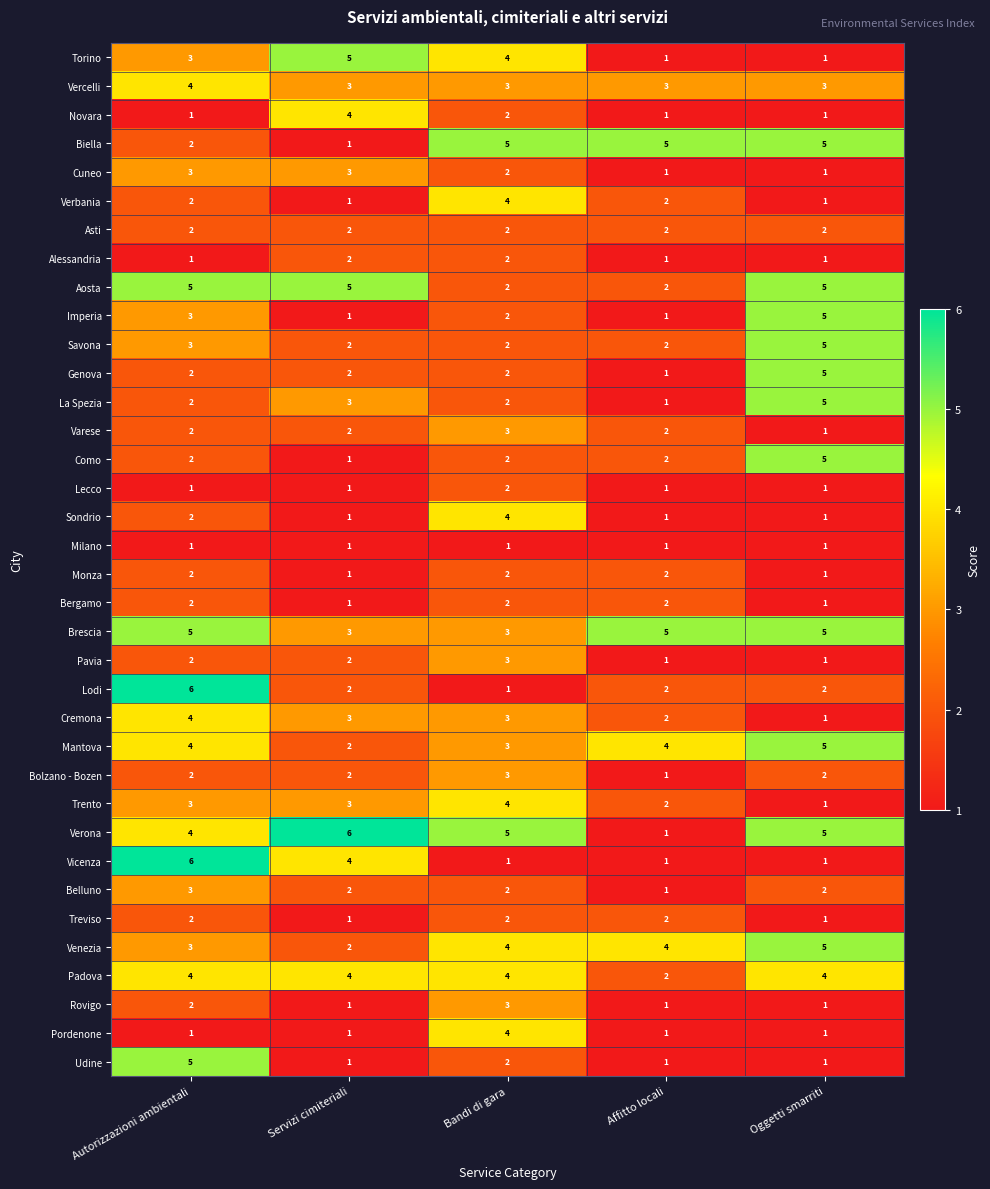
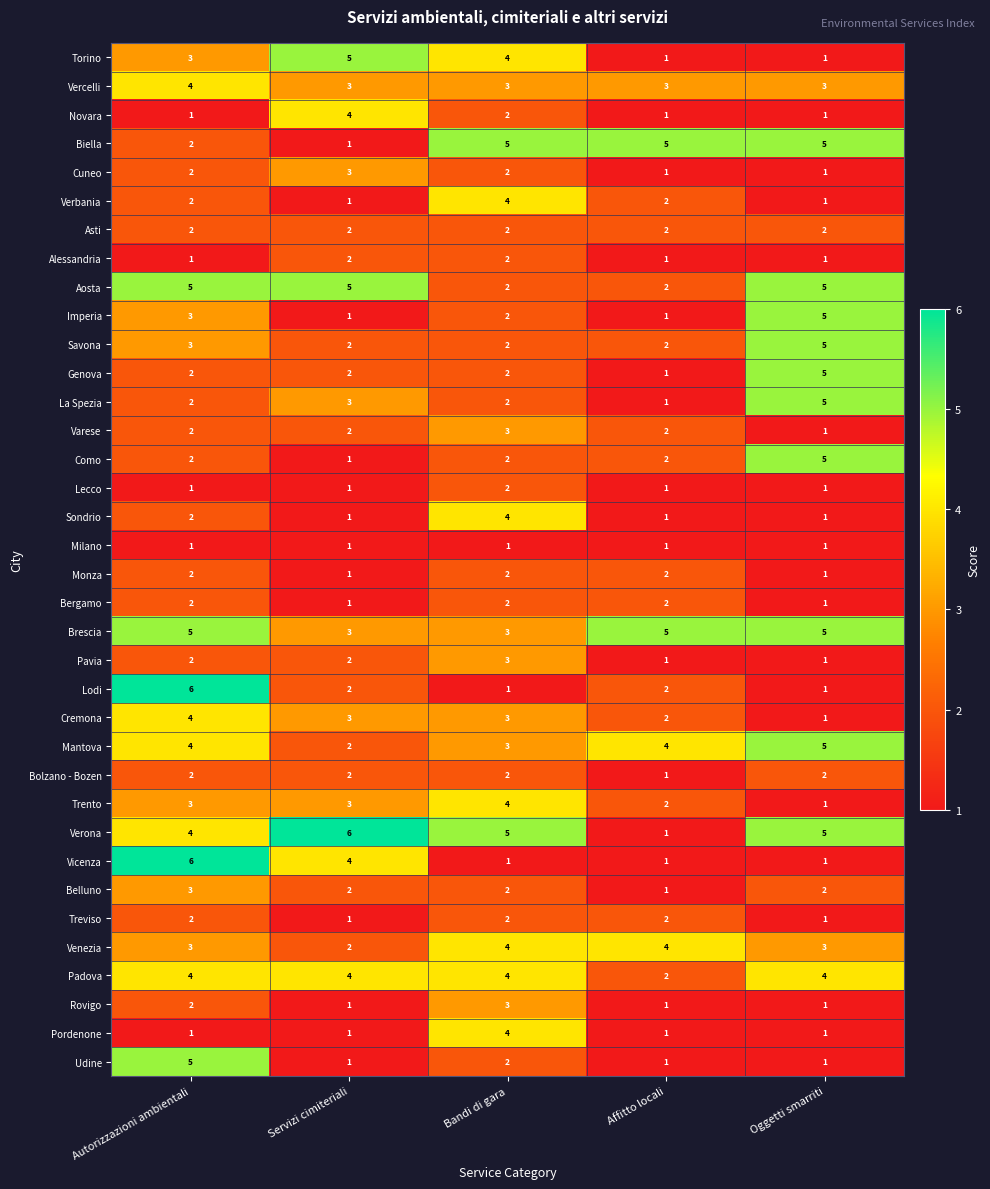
Cuneo, Autorizzazioni ambientali: 3 -> 2
Lodi, Oggetti smarriti: 2 -> 1
Bolzano - Bozen, Bandi di gara: 3 -> 2
Venezia, Oggetti smarriti: 5 -> 3
